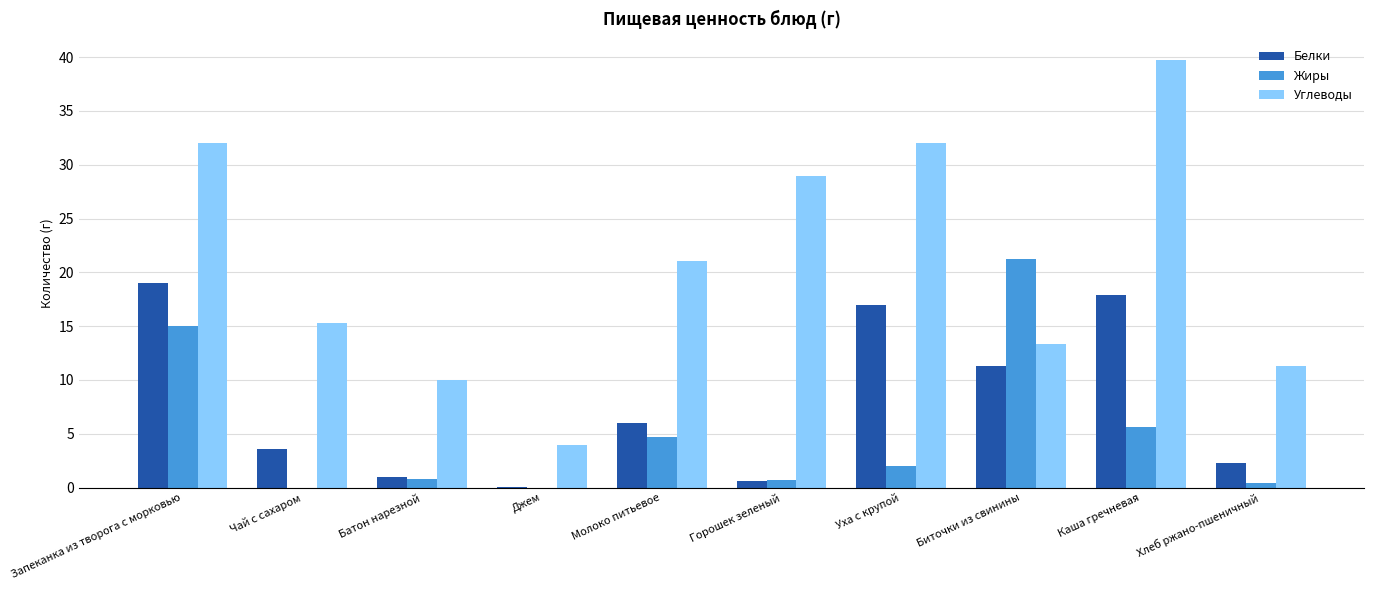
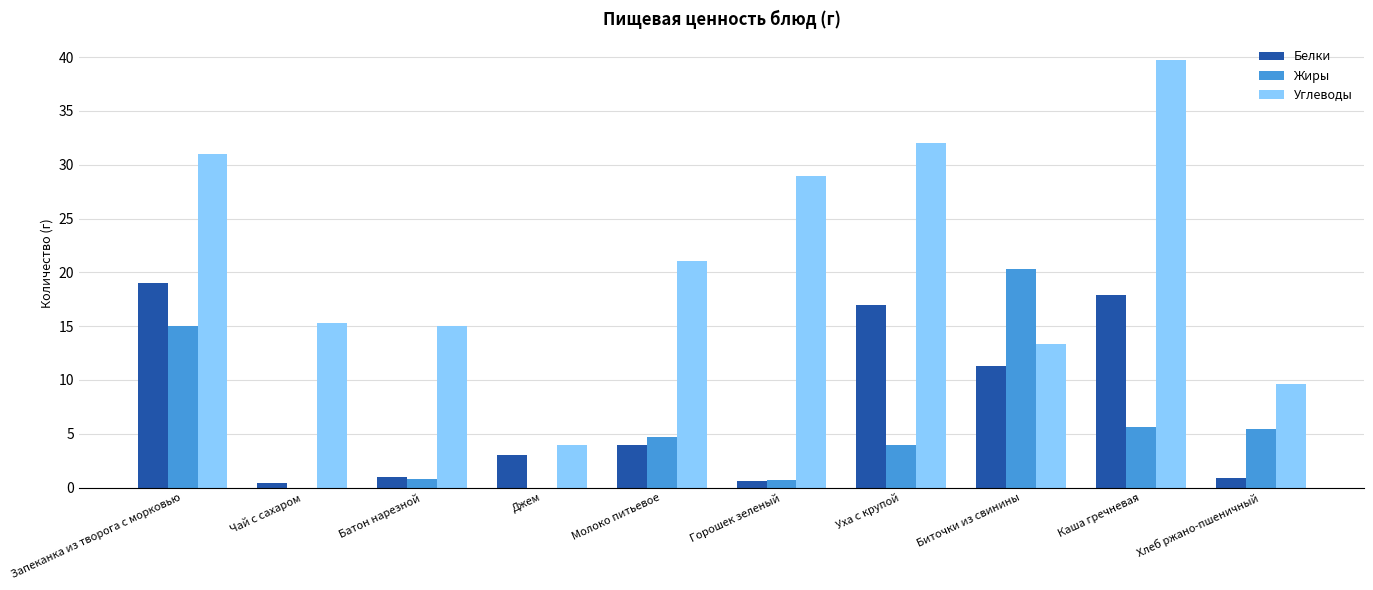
Углеводы, Запеканка из творога с морковью: 32 -> 31
Белки, Чай с сахаром: 3.6 -> 0.4
Углеводы, Батон нарезной: 10 -> 15
Белки, Джем: 0.1 -> 3.0
Белки, Молоко питьевое: 6 -> 4
Жиры, Уха с крупой: 2 -> 4
Жиры, Биточки из свинины: 21.2 -> 20.3
Белки, Хлеб ржано-пшеничный: 2.3 -> 0.9
Жиры, Хлеб ржано-пшеничный: 0.4 -> 5.4
Углеводы, Хлеб ржано-пшеничный: 11.3 -> 9.6
